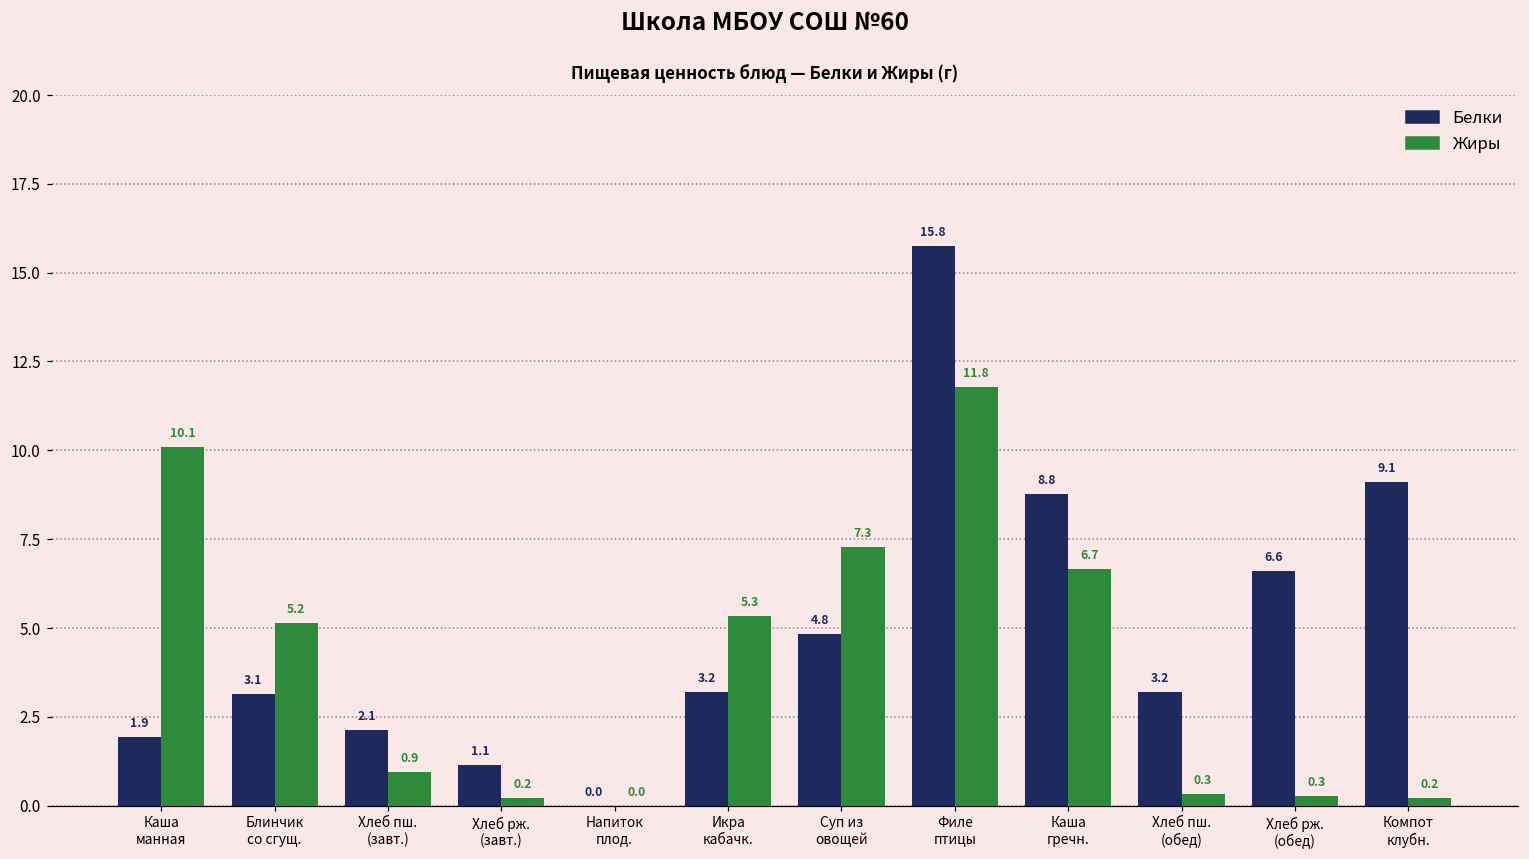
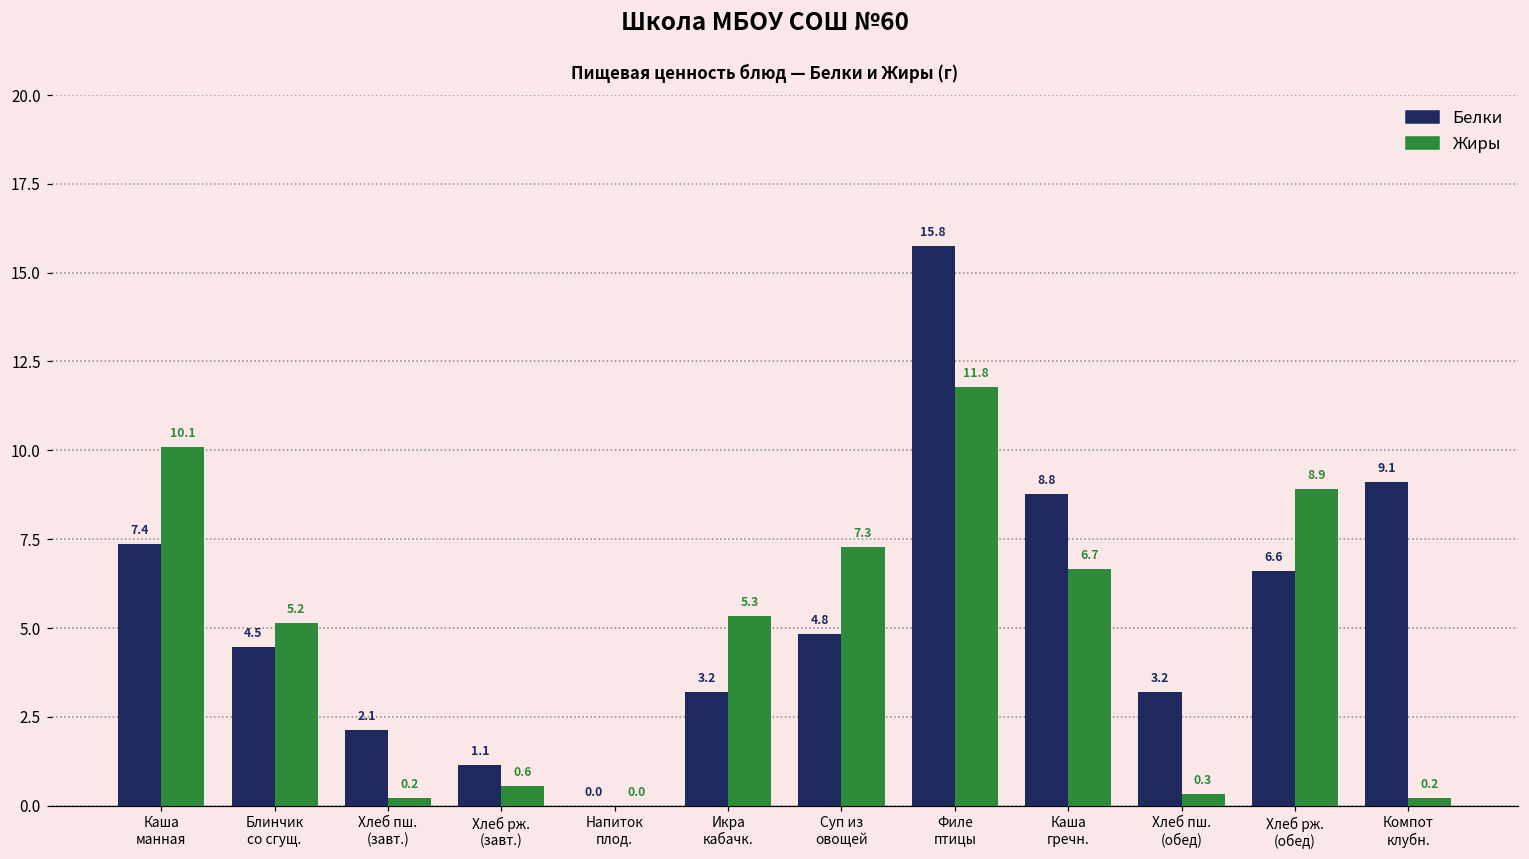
Белки, Каша манная: 1.9 -> 7.4
Белки, Блинчик со сгущ.: 3.1 -> 4.5
Жиры, Хлеб пш. (завт.): 0.9 -> 0.2
Жиры, Хлеб рж. (завт.): 0.2 -> 0.6
Жиры, Хлеб рж. (обед): 0.3 -> 8.9
